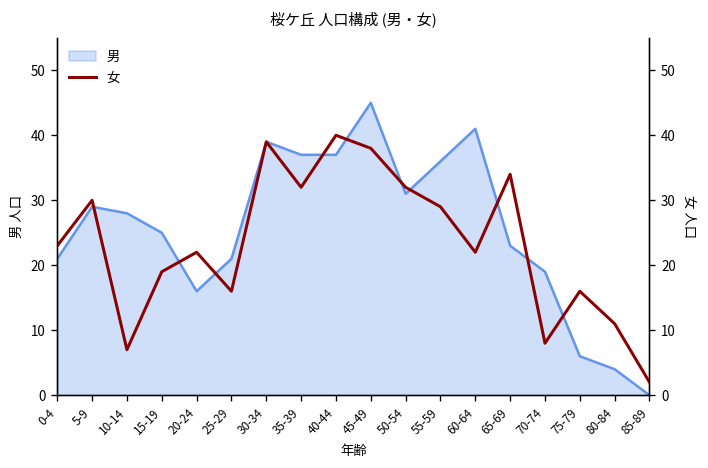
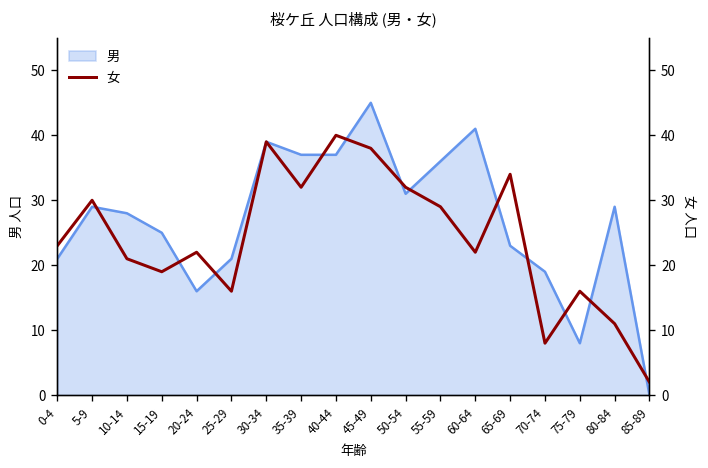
男, 75-79: 6 -> 8
男, 80-84: 4 -> 29
女, 10-14: 7 -> 21
